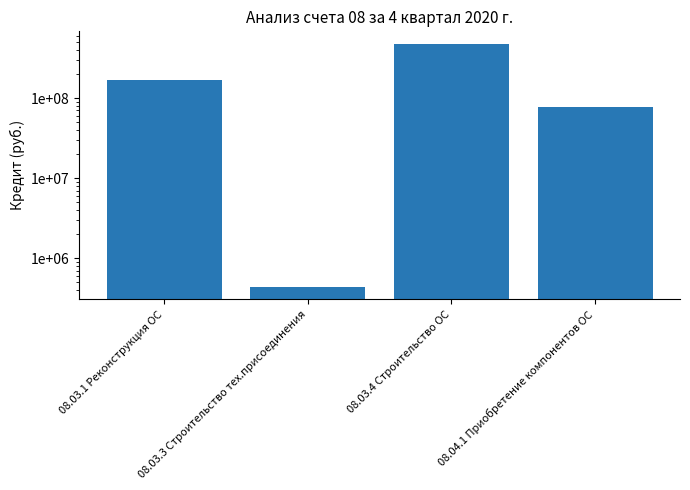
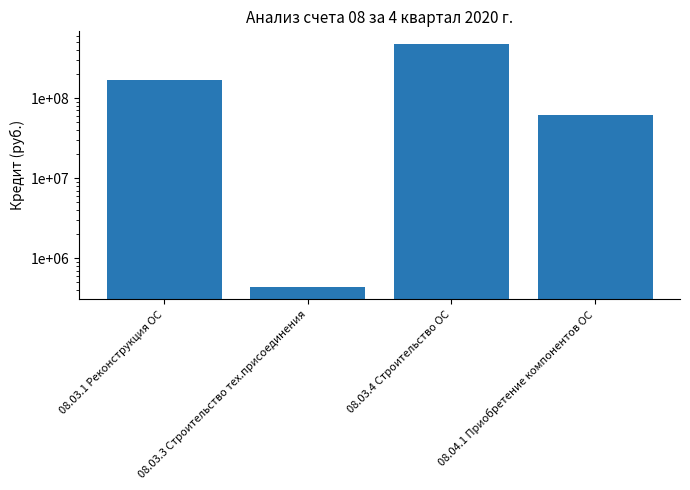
08.04.1 Приобретение компонентов ОС: 80000000 -> 60000000
